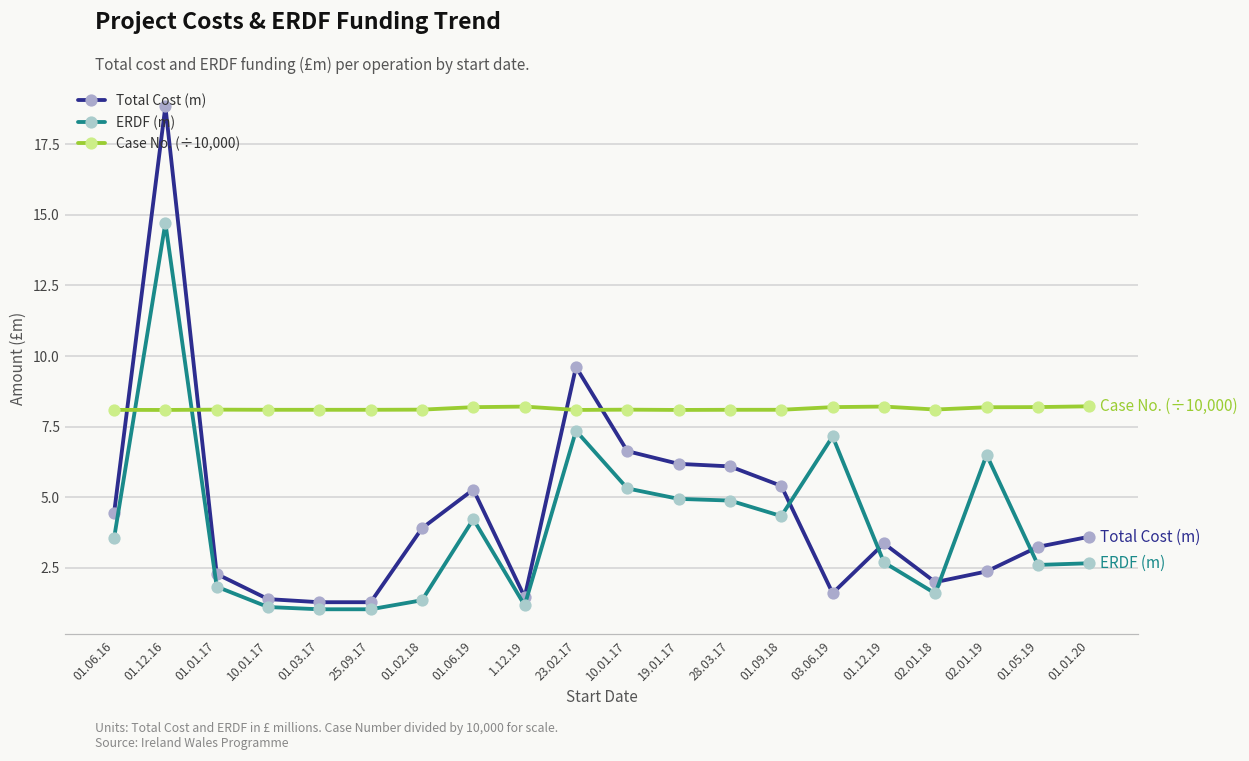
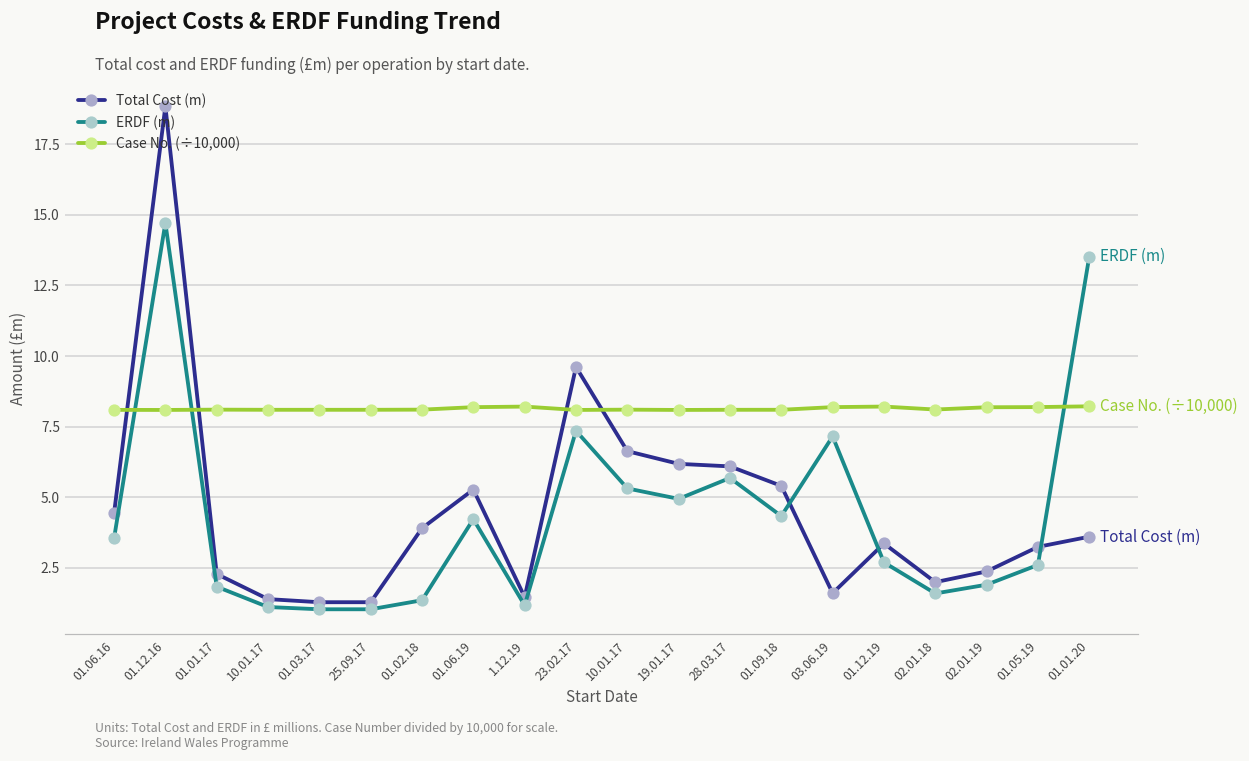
ERDF (m), 28.03.17: 4.9 -> 5.7
ERDF (m), 02.01.19: 6.5 -> 1.9
ERDF (m), 01.01.20: 2.7 -> 13.5
